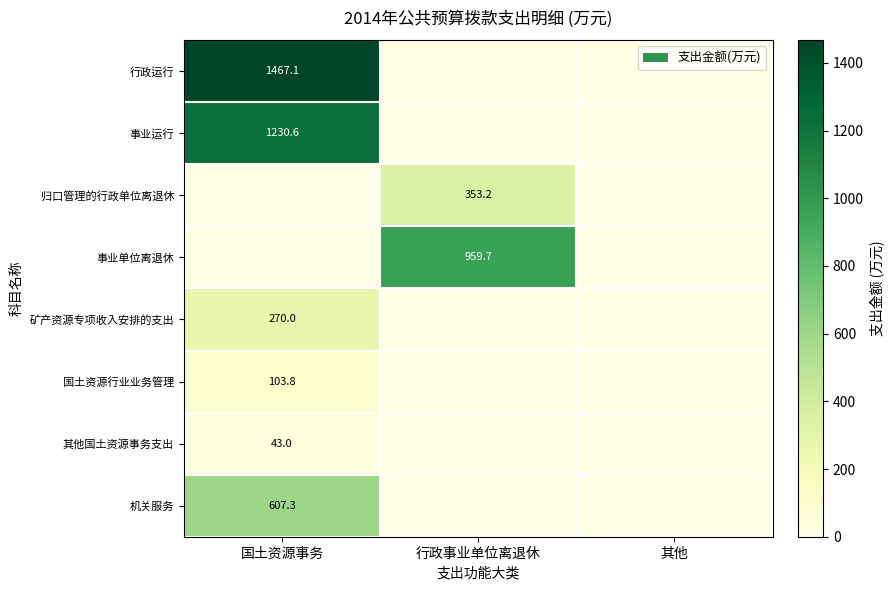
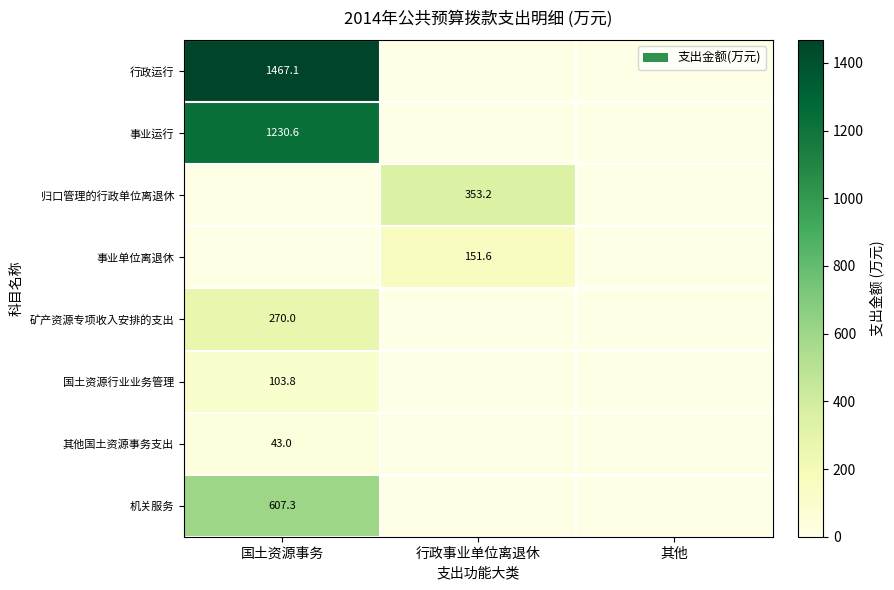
事业单位离退休, 行政事业单位离退休: 959.7 -> 151.6
